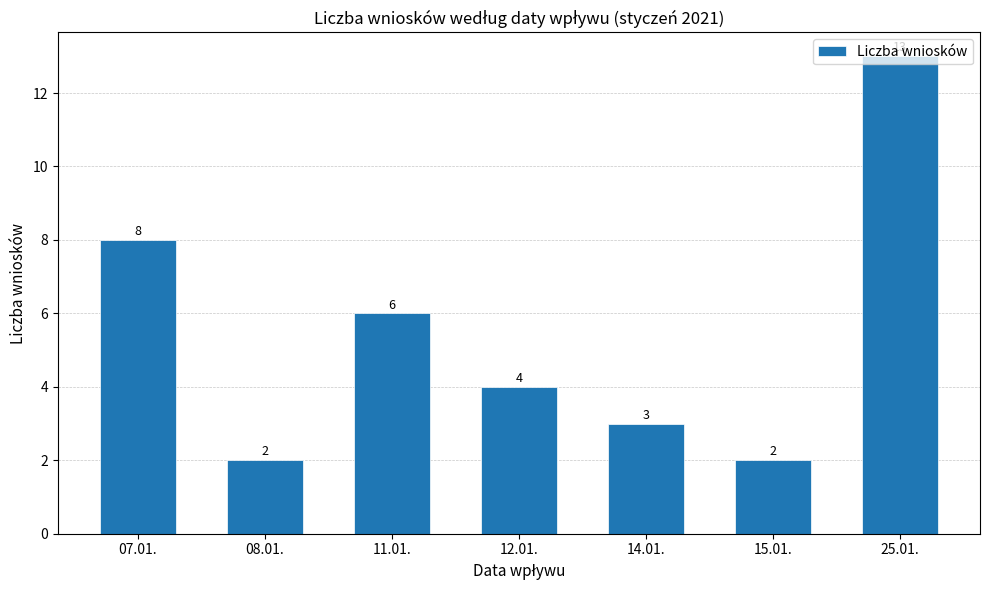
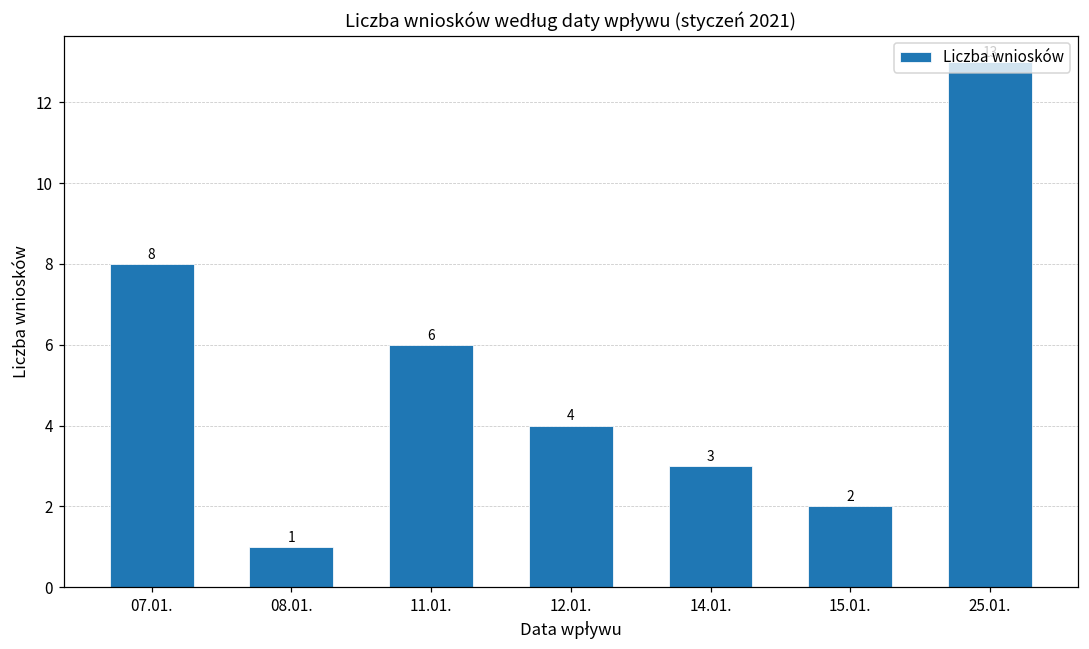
08.01.: 2 -> 1
